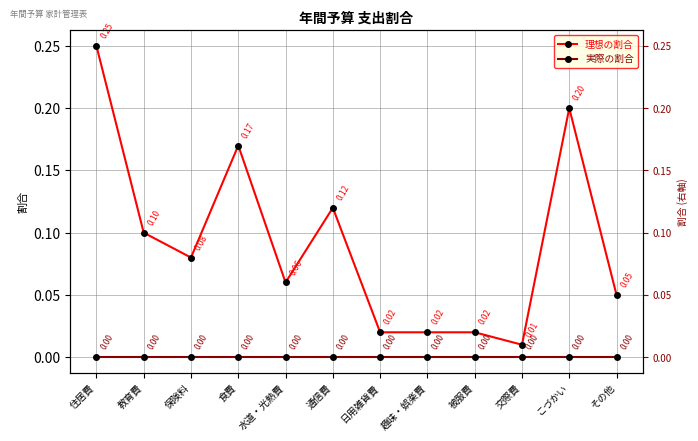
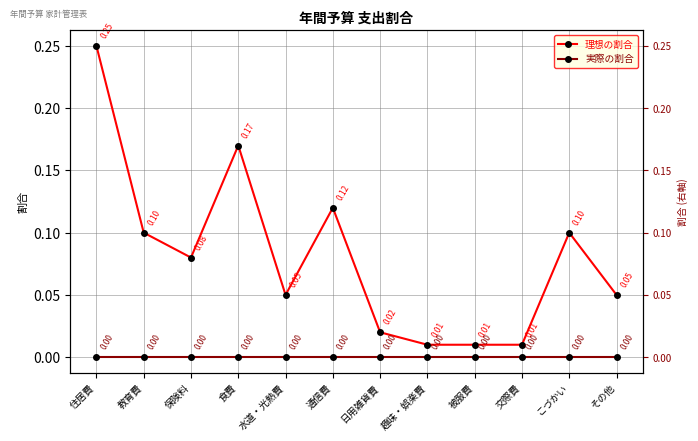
理想の割合, 水道・光熱費: 0.06 -> 0.05
理想の割合, 趣味・娯楽費: 0.02 -> 0.01
理想の割合, 被服費: 0.02 -> 0.01
理想の割合, こづかい: 0.20 -> 0.10
